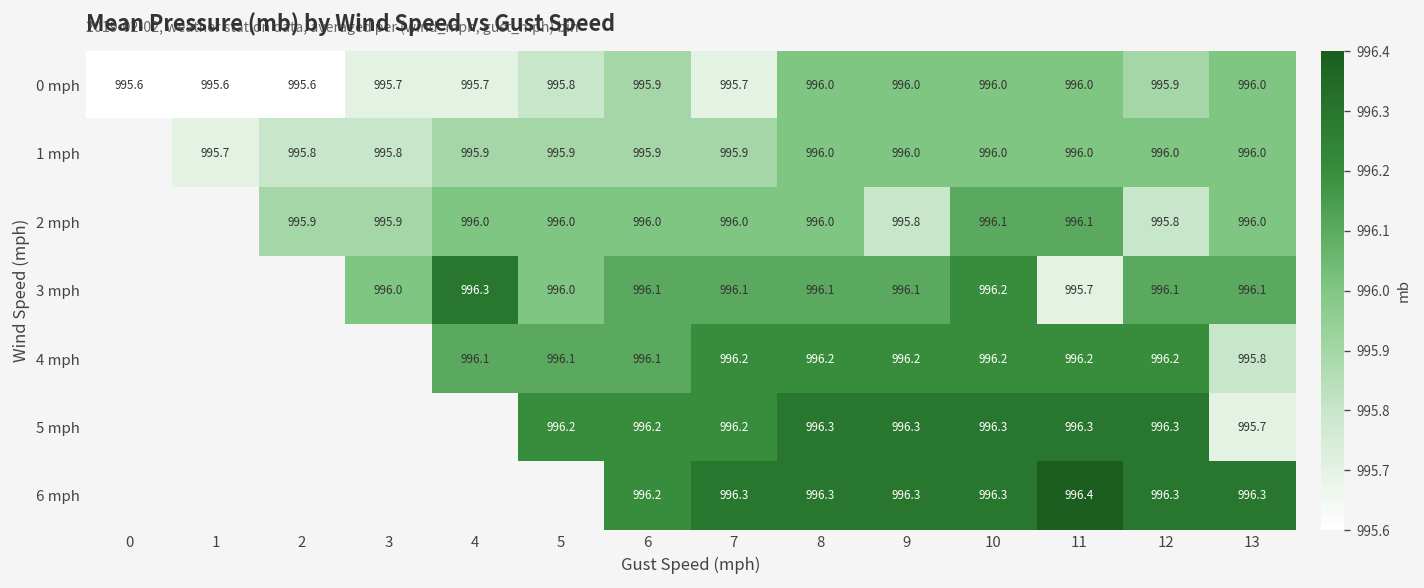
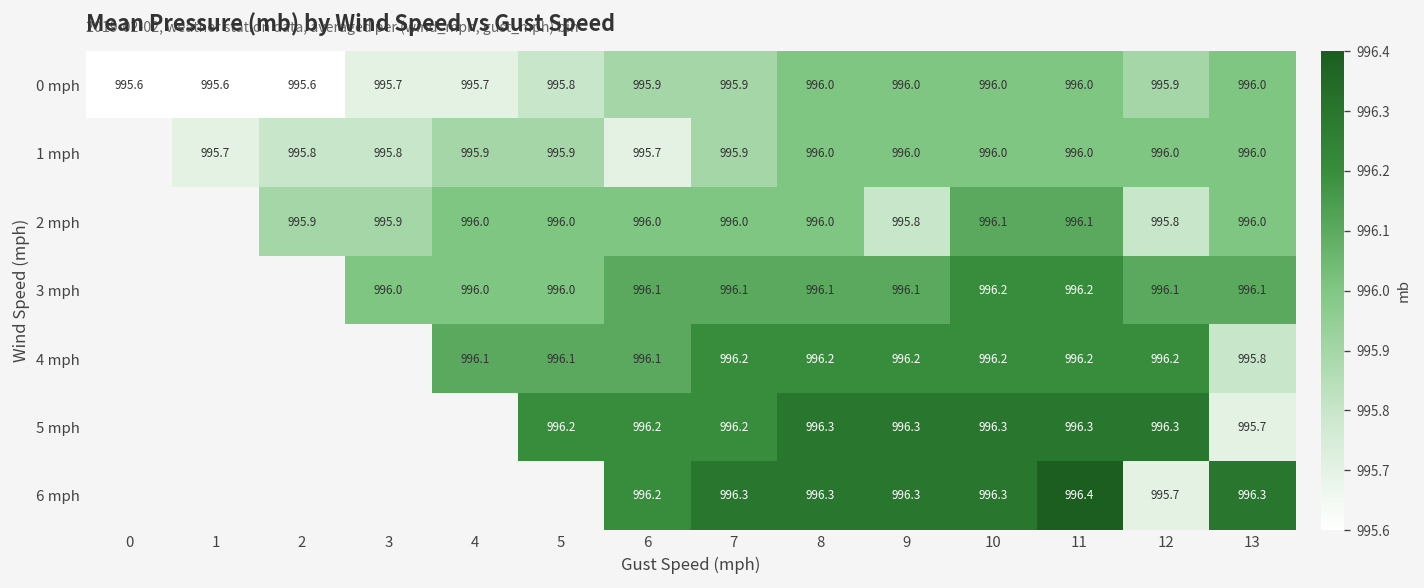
0 mph, 7: 995.7 -> 995.9
1 mph, 6: 995.9 -> 995.7
3 mph, 4: 996.3 -> 996.0
3 mph, 11: 995.7 -> 996.2
6 mph, 12: 996.3 -> 995.7
